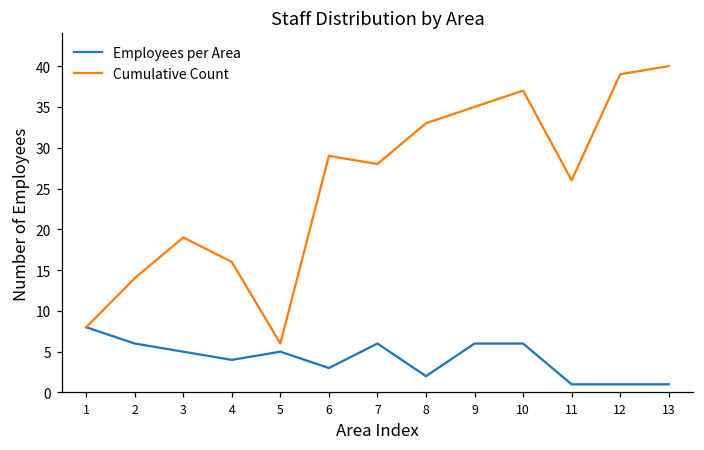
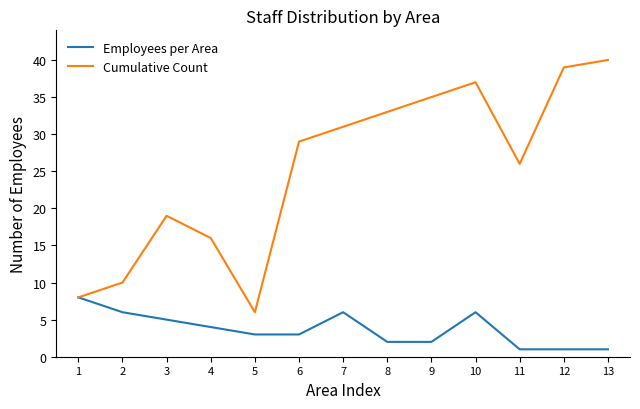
Cumulative Count, 2: 14 -> 10
Employees per Area, 5: 5 -> 3
Cumulative Count, 7: 28 -> 31
Employees per Area, 9: 6 -> 2
